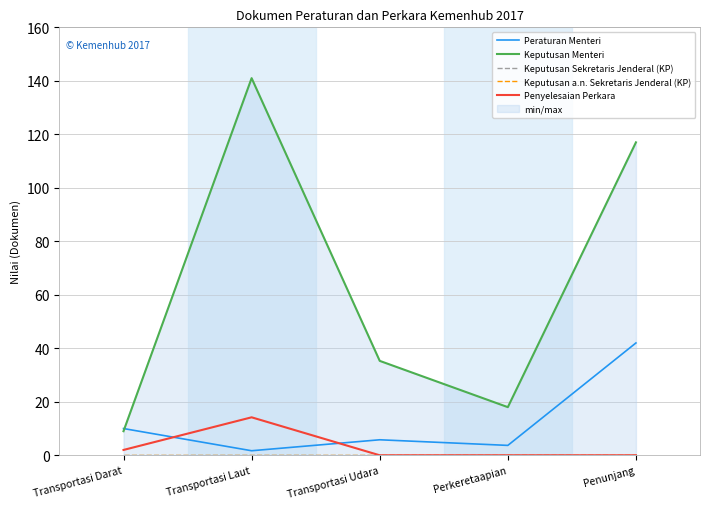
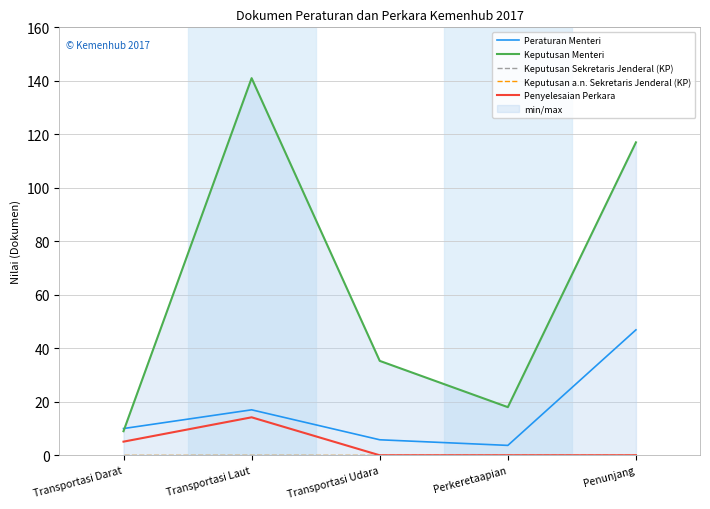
Penyelesaian Perkara, Transportasi Darat: 2 -> 5
Peraturan Menteri, Transportasi Laut: 2 -> 17
Peraturan Menteri, Penunjang: 42 -> 47
